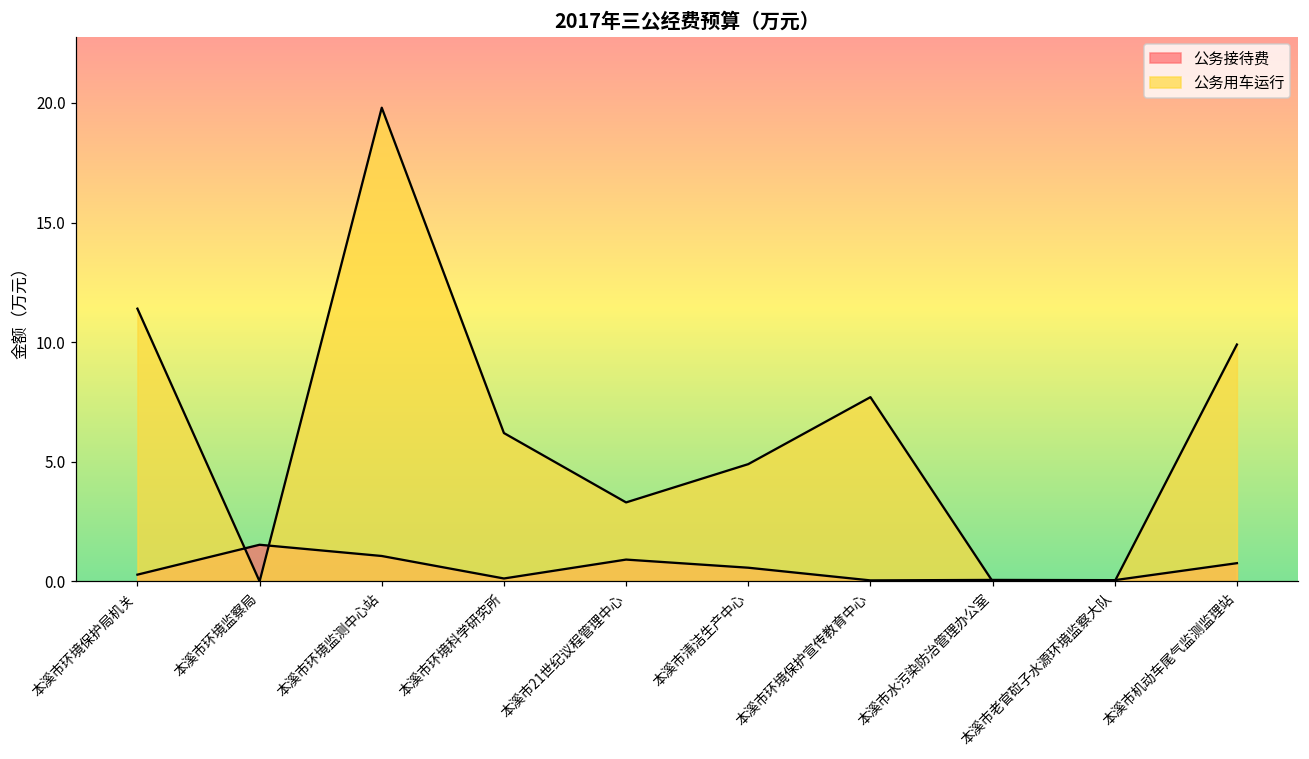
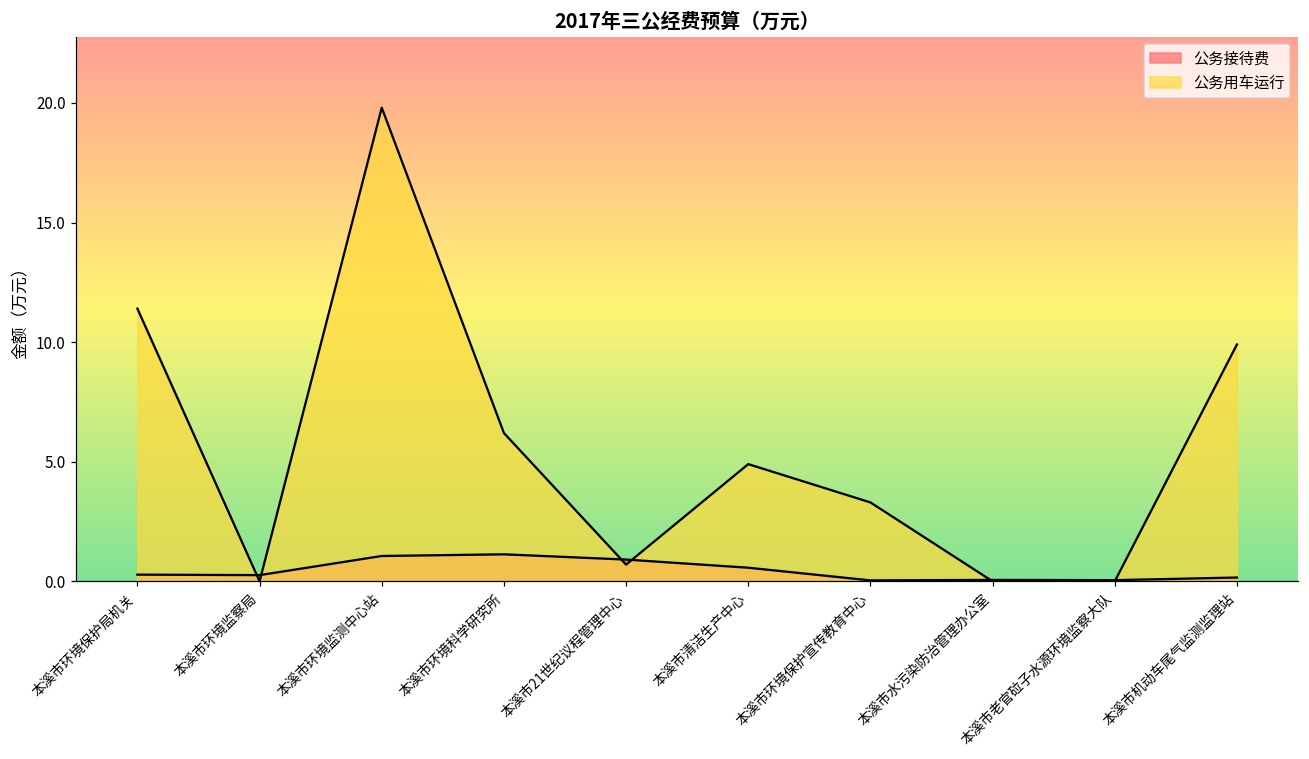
公务接待费, 本溪市环境监察局: 1.5 -> 0.3
公务接待费, 本溪市环境科学研究所: 0.1 -> 1.1
公务用车运行, 本溪市21世纪议程管理中心: 3.3 -> 0.7
公务用车运行, 本溪市环境保护宣传教育中心: 7.7 -> 3.3
公务接待费, 本溪市机动车尾气监测监理站: 0.8 -> 0.2
